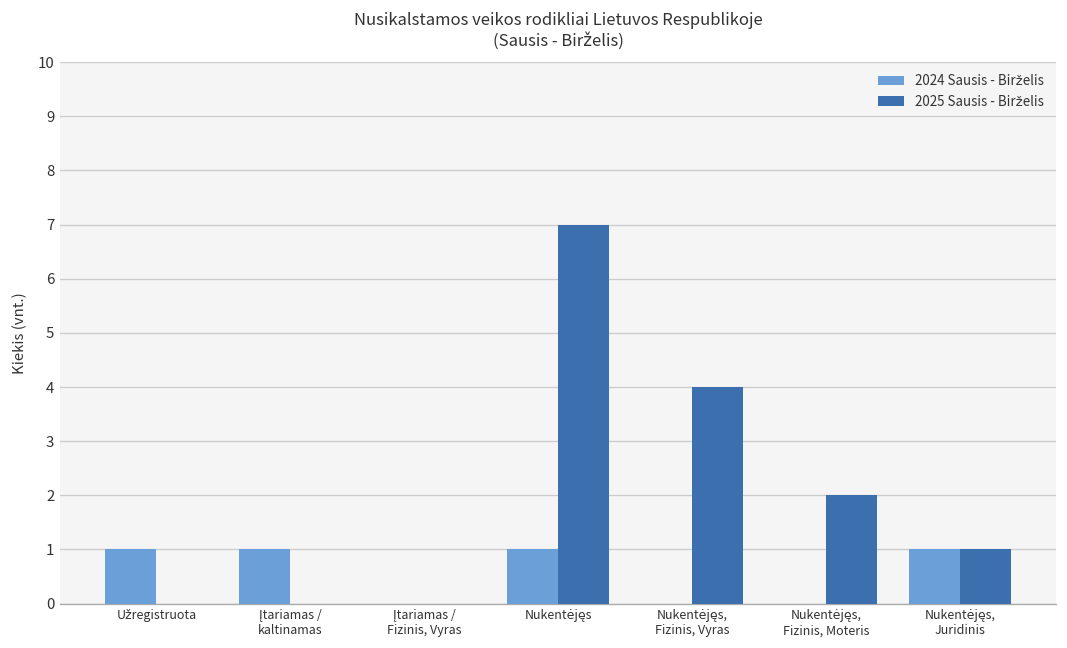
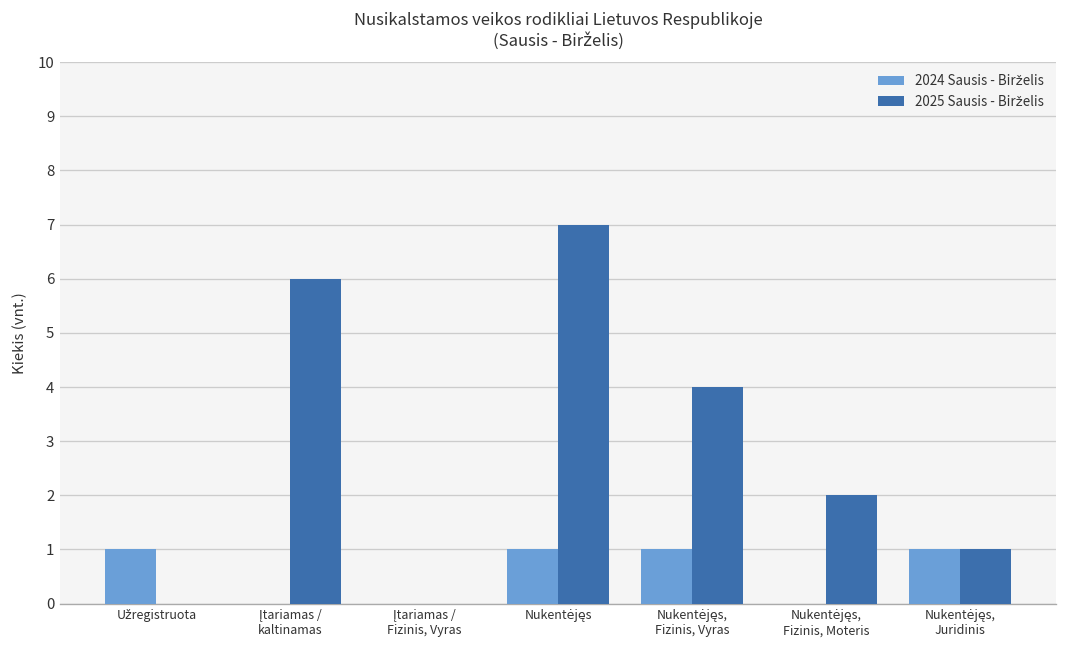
2024 Sausis - Birželis, Įtariamas / kaltinamas: 1 -> 0
2025 Sausis - Birželis, Įtariamas / kaltinamas: 0 -> 6
2024 Sausis - Birželis, Nukentėjęs, Fizinis, Vyras: 0 -> 1
